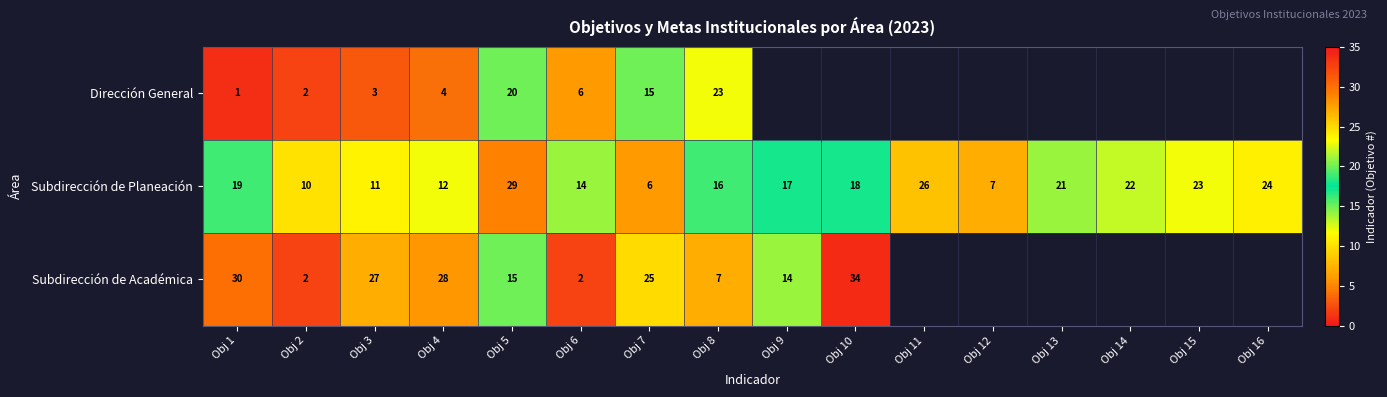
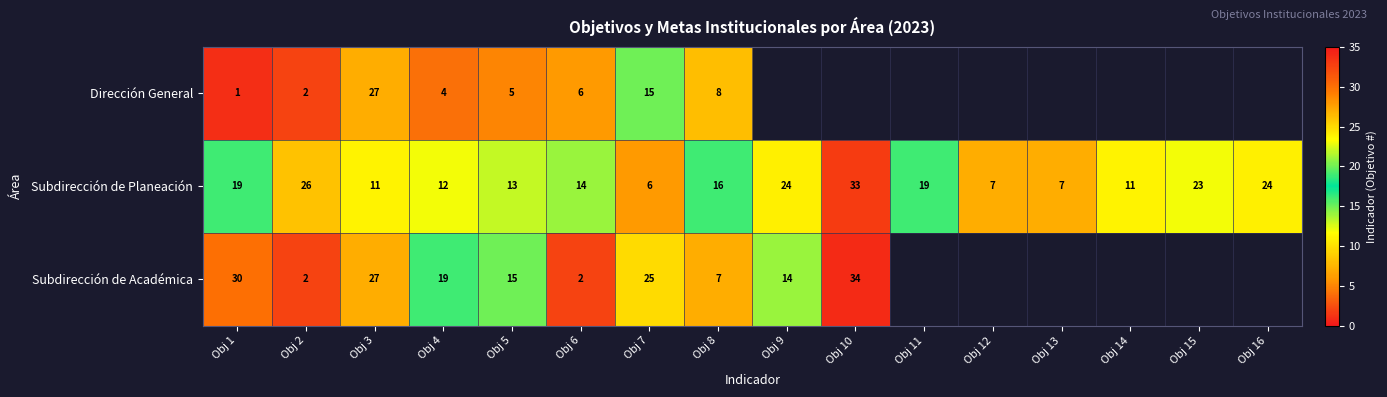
Dirección General, Obj 3: 3 -> 27
Dirección General, Obj 5: 20 -> 5
Dirección General, Obj 8: 23 -> 8
Subdirección de Planeación, Obj 2: 10 -> 26
Subdirección de Planeación, Obj 5: 29 -> 13
Subdirección de Planeación, Obj 9: 17 -> 24
Subdirección de Planeación, Obj 10: 18 -> 33
Subdirección de Planeación, Obj 11: 26 -> 19
Subdirección de Planeación, Obj 13: 21 -> 7
Subdirección de Planeación, Obj 14: 22 -> 11
Subdirección de Académica, Obj 4: 28 -> 19
